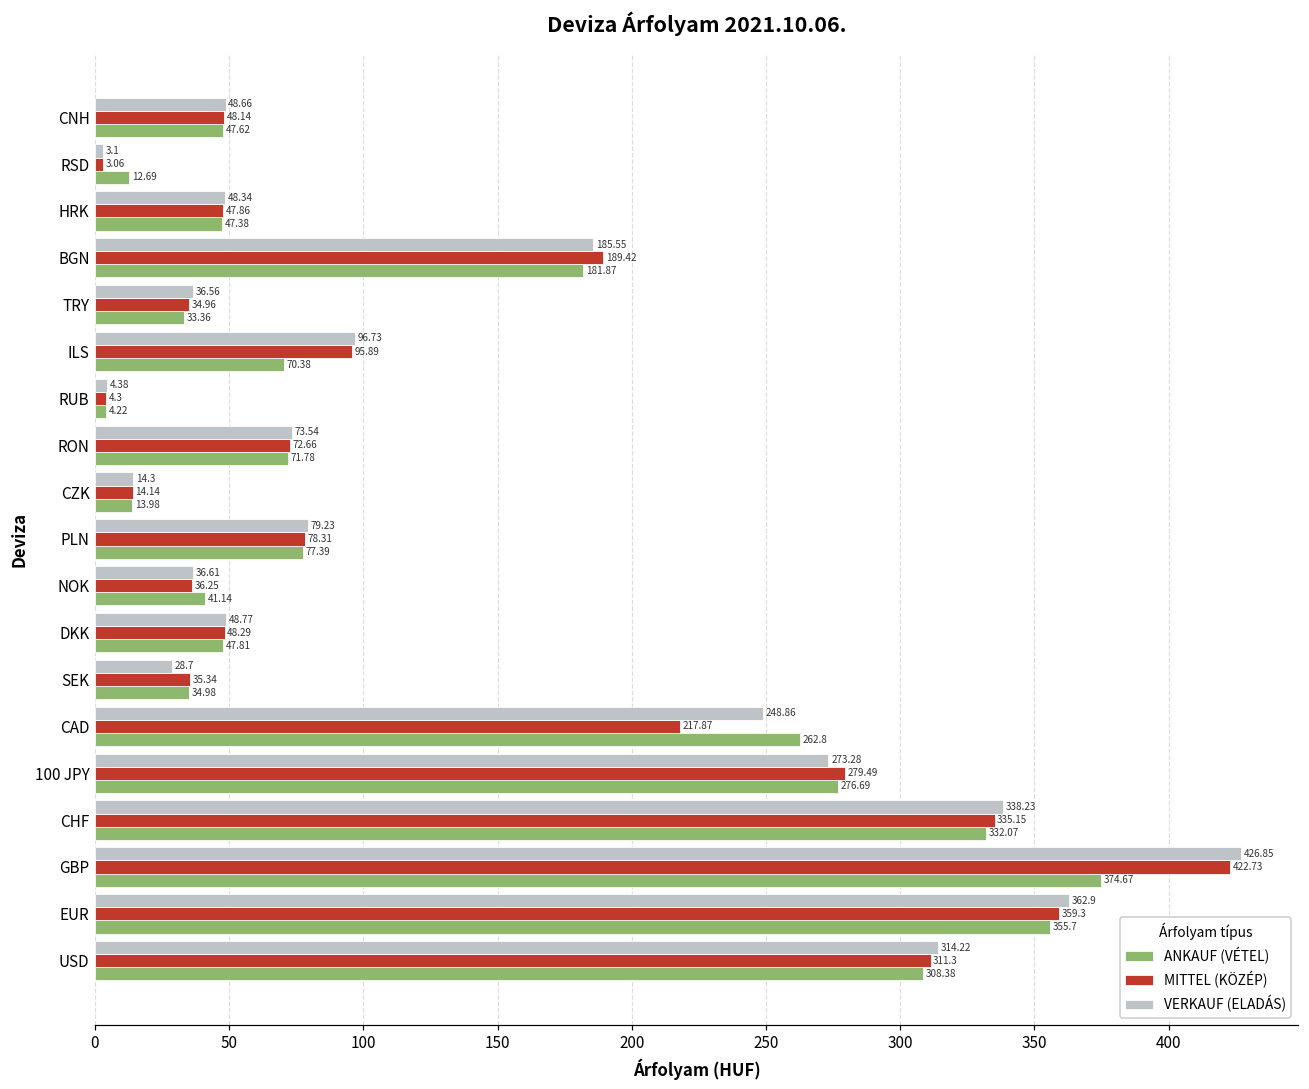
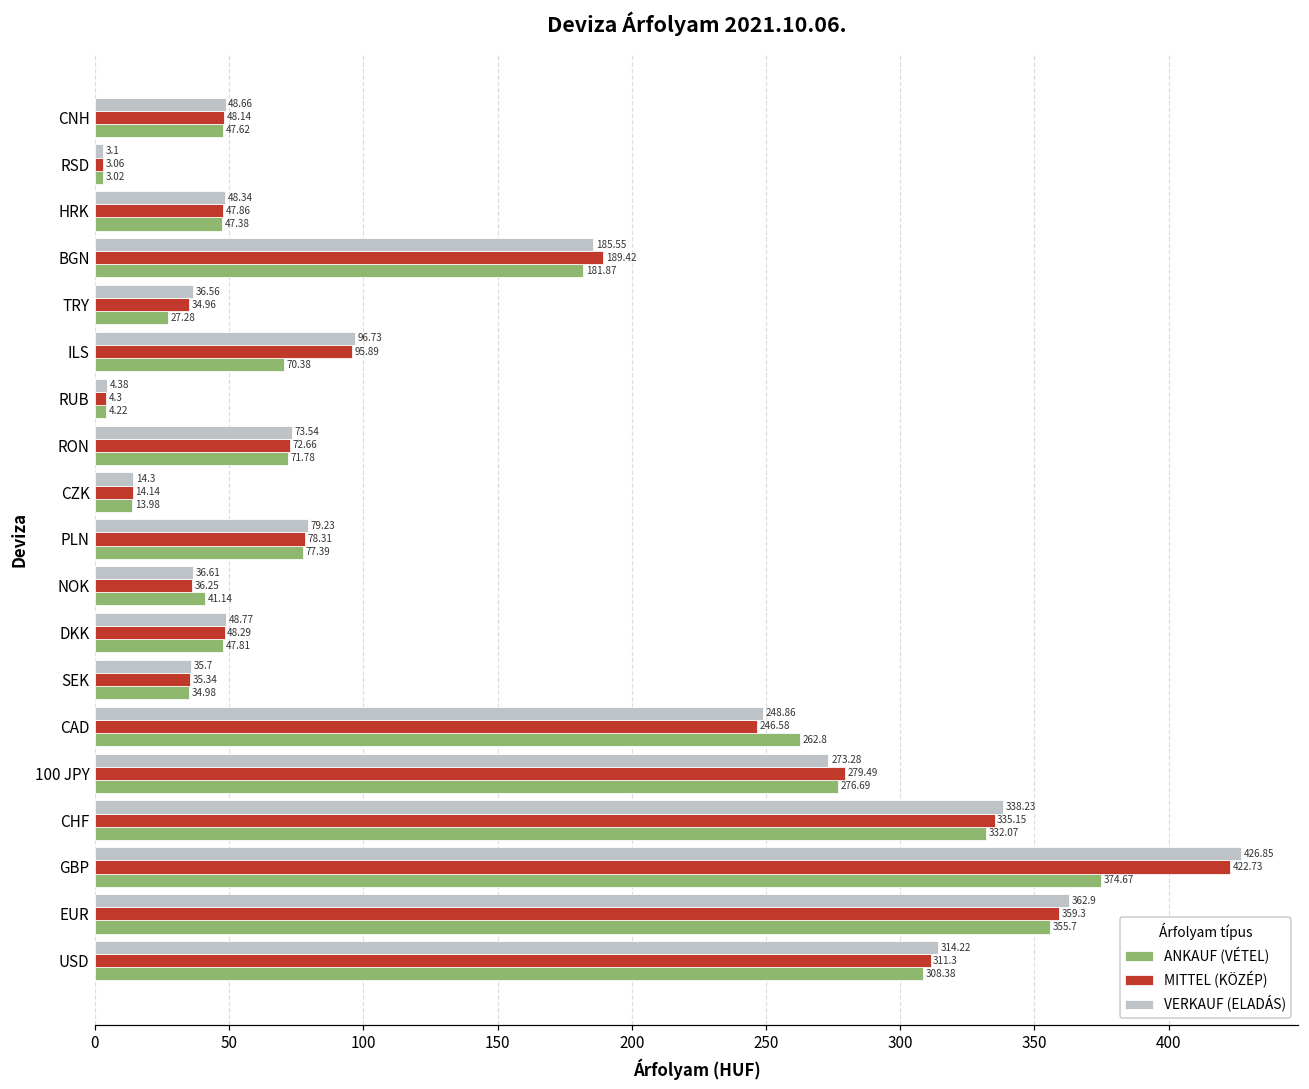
ANKAUF (VÉTEL), RSD: 12.69 -> 3.02
ANKAUF (VÉTEL), TRY: 33.36 -> 27.28
VERKAUF (ELADÁS), SEK: 28.7 -> 35.7
MITTEL (KÖZÉP), CAD: 217.87 -> 246.58
